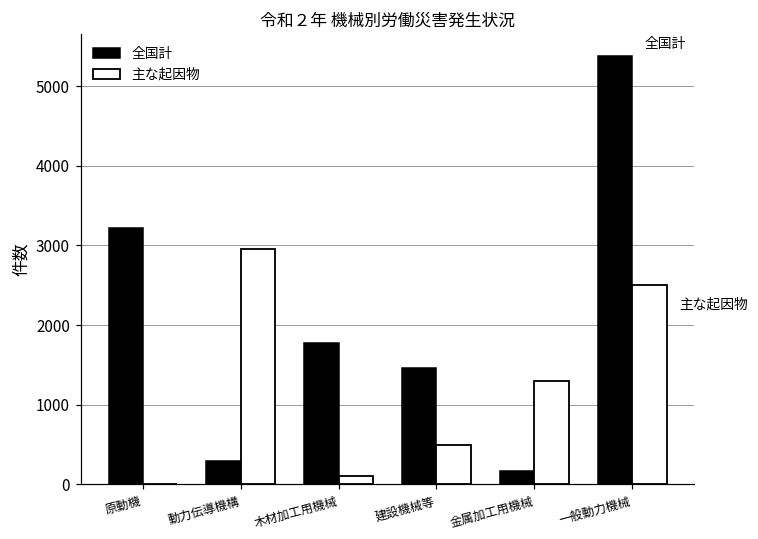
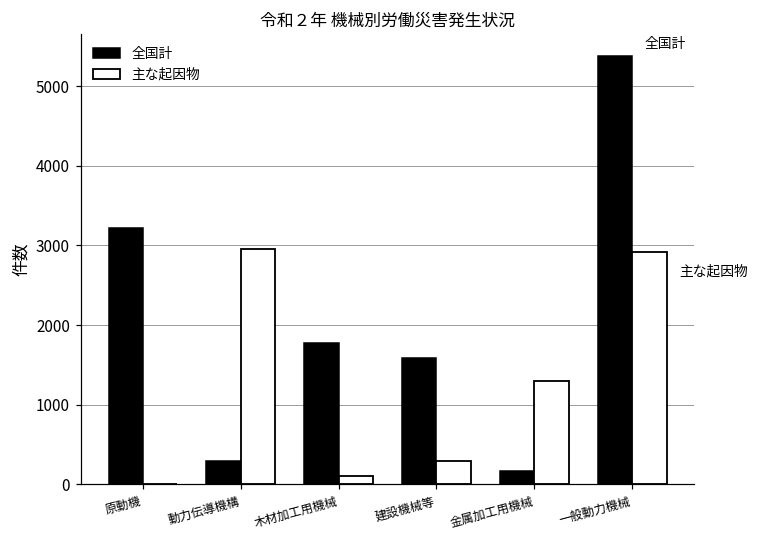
全国計, 建設機械等: 1500 -> 1600
主な起因物, 建設機械等: 500 -> 300
主な起因物, 一般動力機械: 2500 -> 2900
